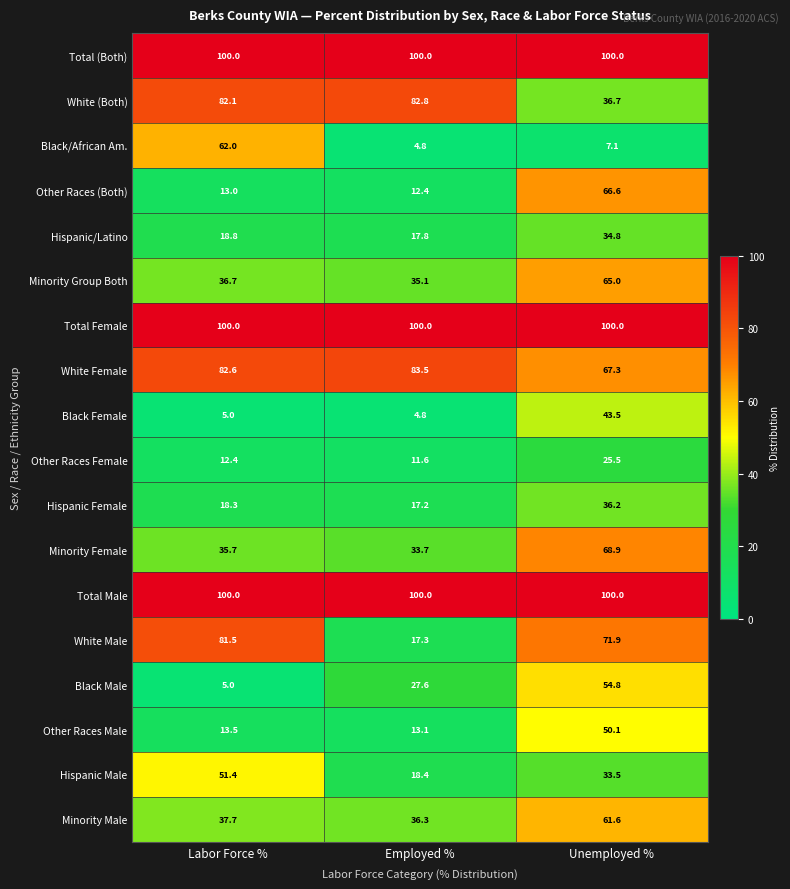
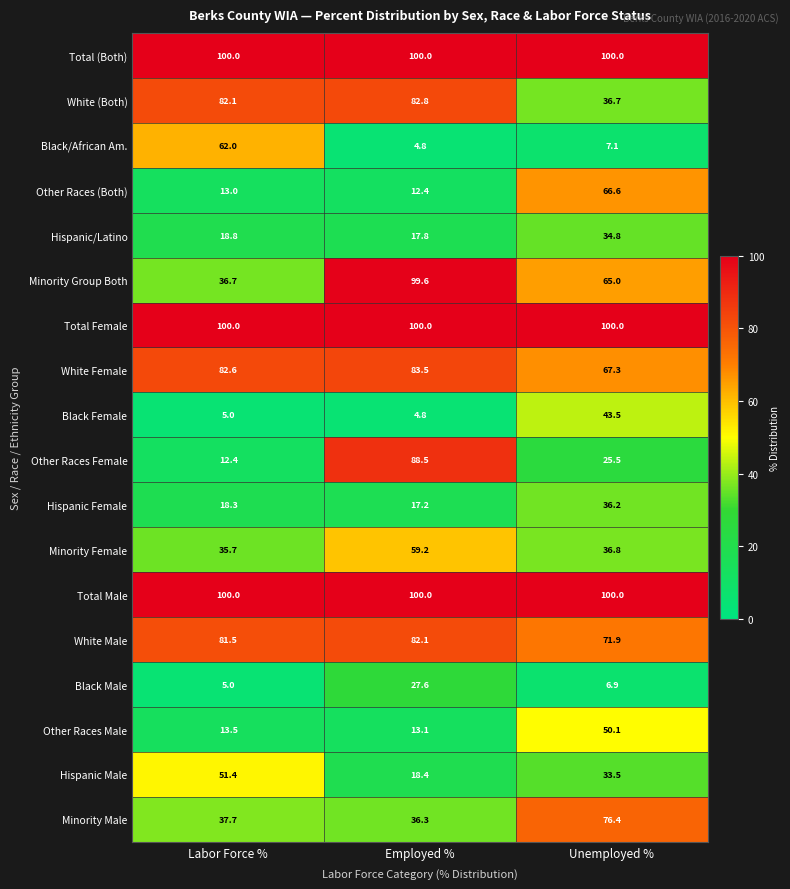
Minority Group Both, Employed %: 35.1 -> 99.6
Other Races Female, Employed %: 11.6 -> 88.5
Minority Female, Employed %: 33.7 -> 59.2
Minority Female, Unemployed %: 68.9 -> 36.8
White Male, Employed %: 17.3 -> 82.1
Black Male, Unemployed %: 54.8 -> 6.9
Minority Male, Unemployed %: 61.6 -> 76.4
